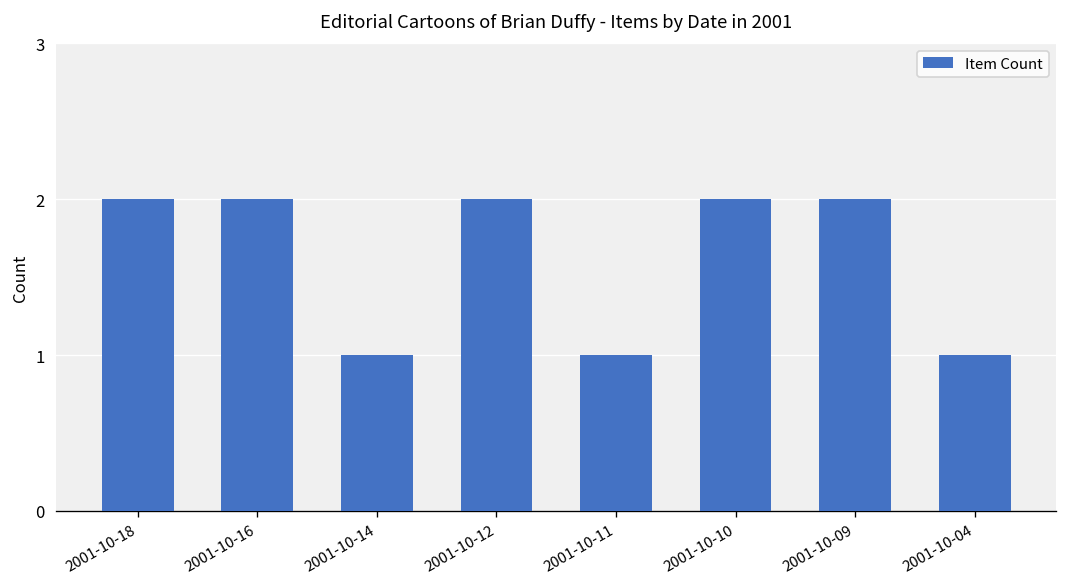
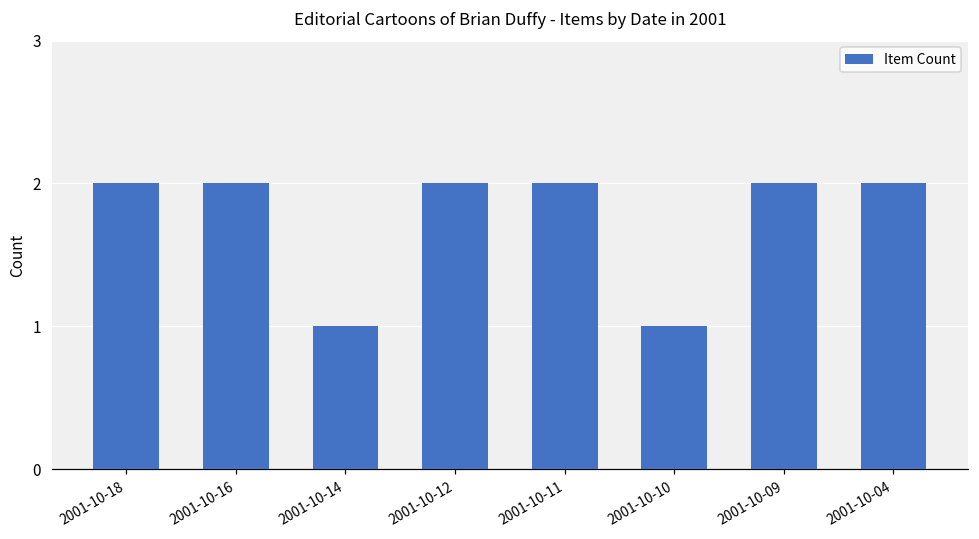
2001-10-11: 1 -> 2
2001-10-10: 2 -> 1
2001-10-04: 1 -> 2
